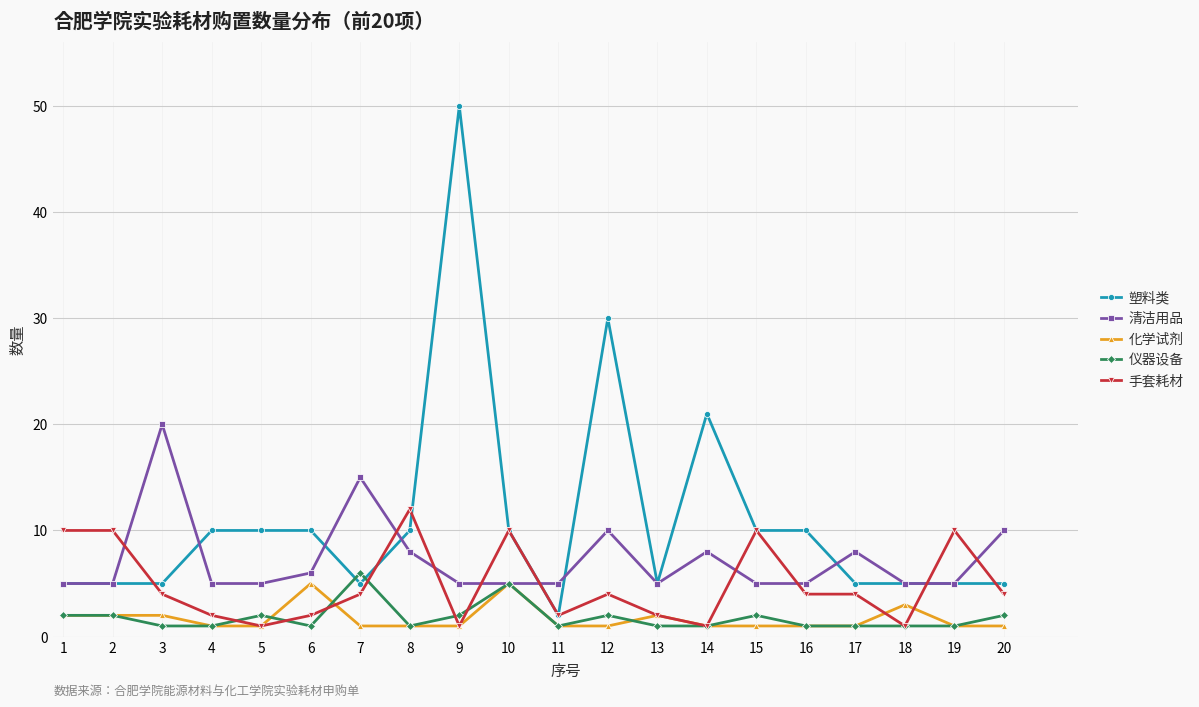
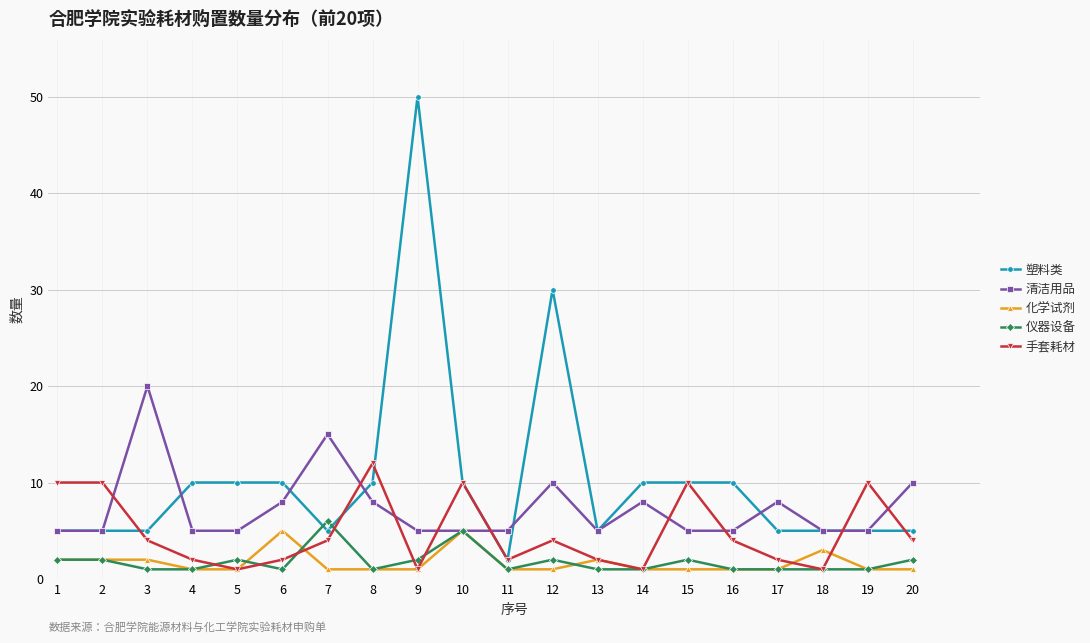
清洁用品, 6: 6 -> 8
塑料类, 14: 21 -> 10
手套耗材, 17: 4 -> 2
